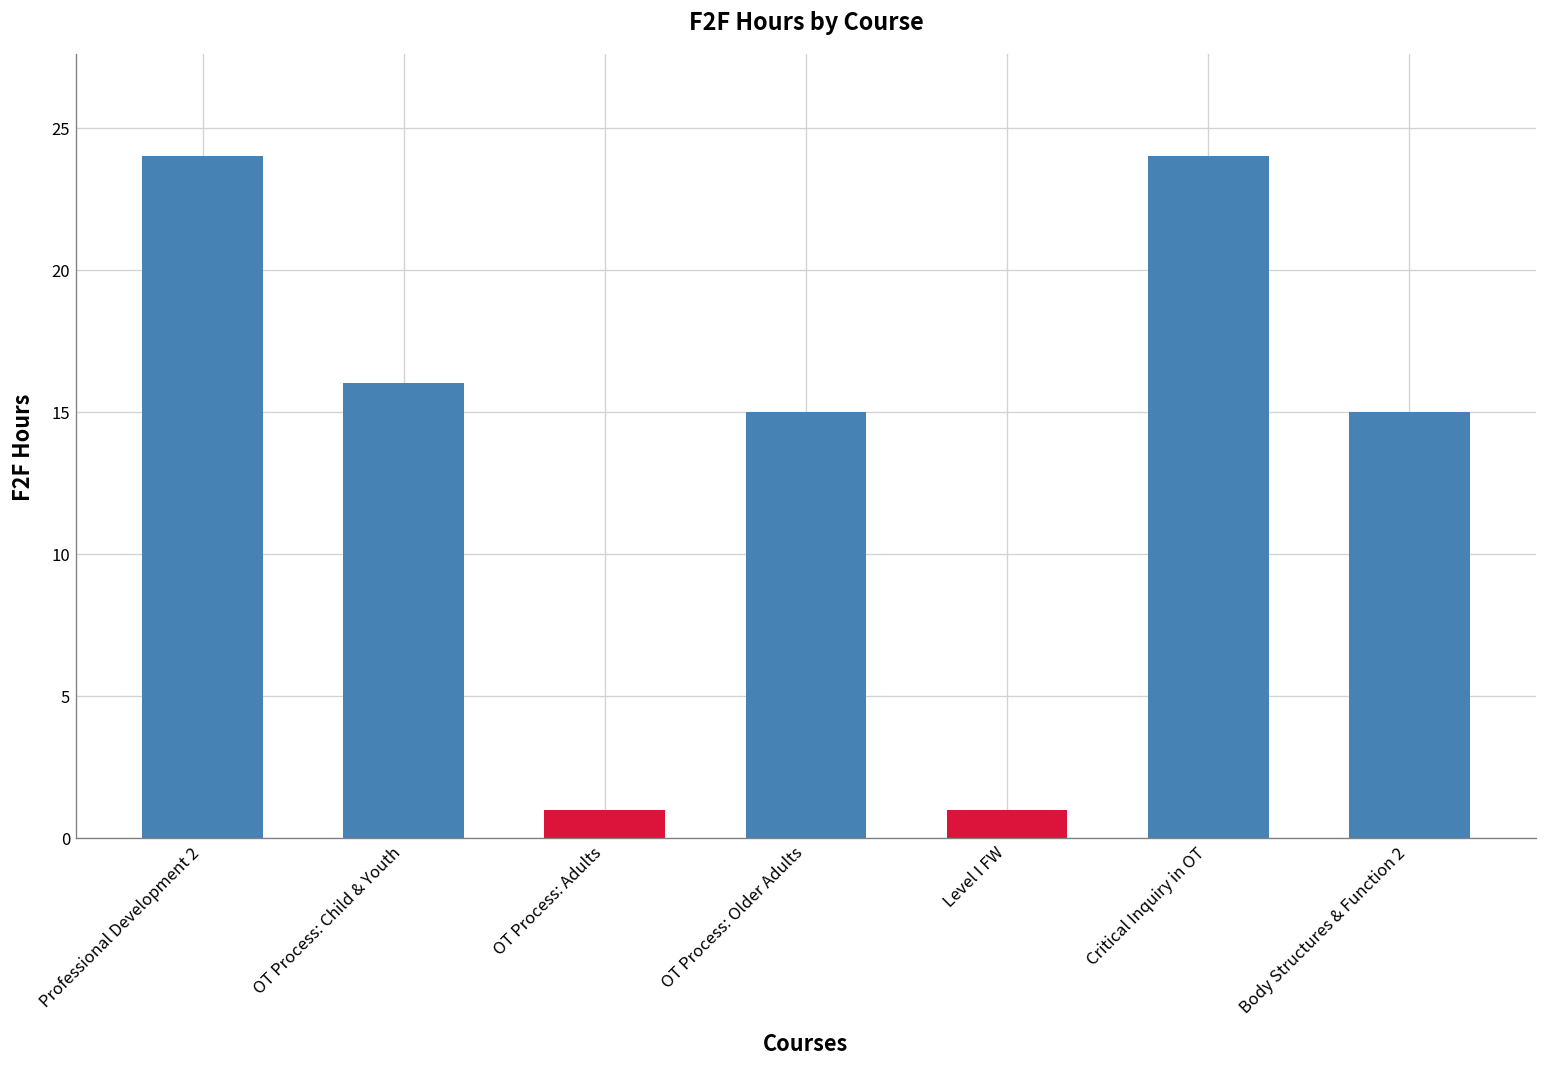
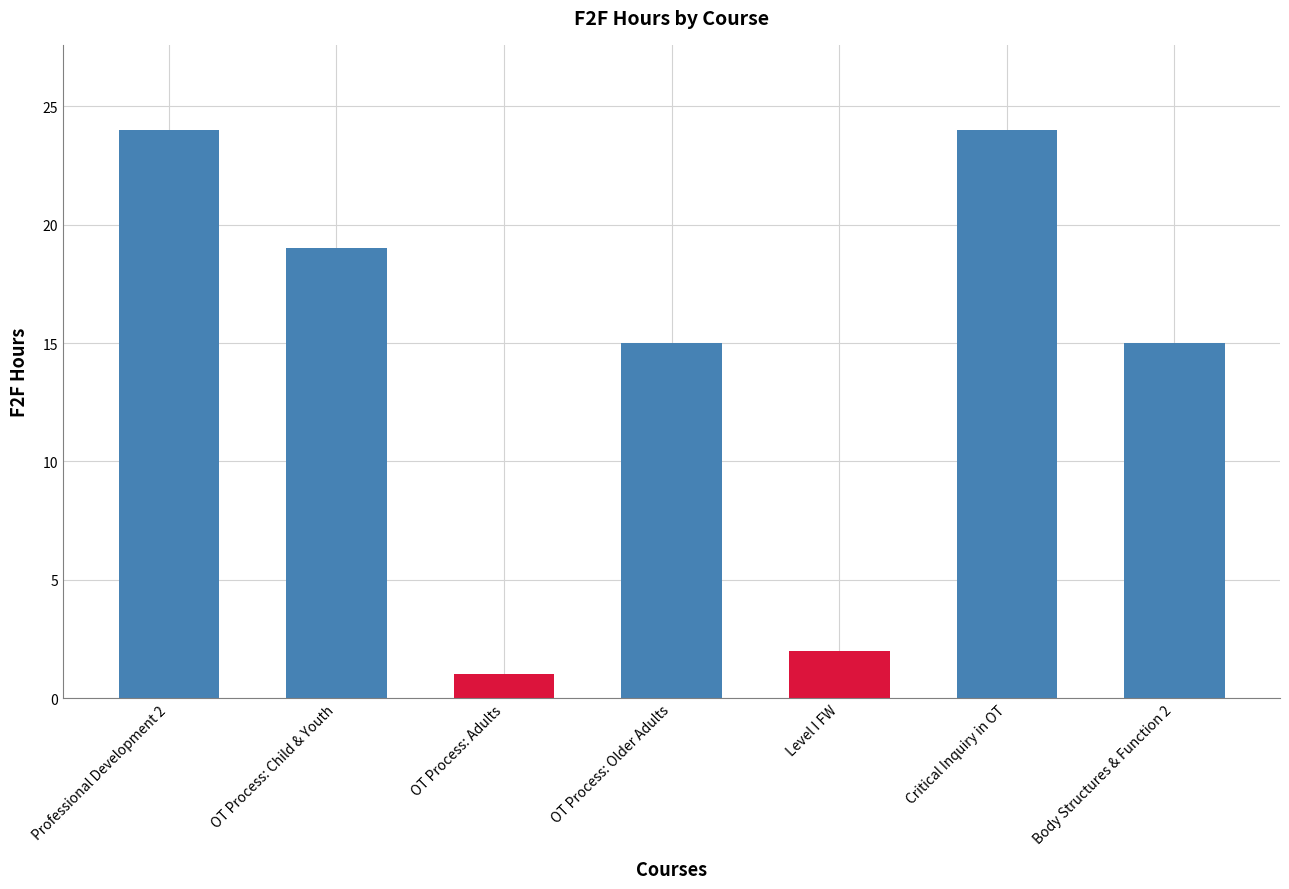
OT Process: Child & Youth: 16 -> 19
Level I FW: 1 -> 2
